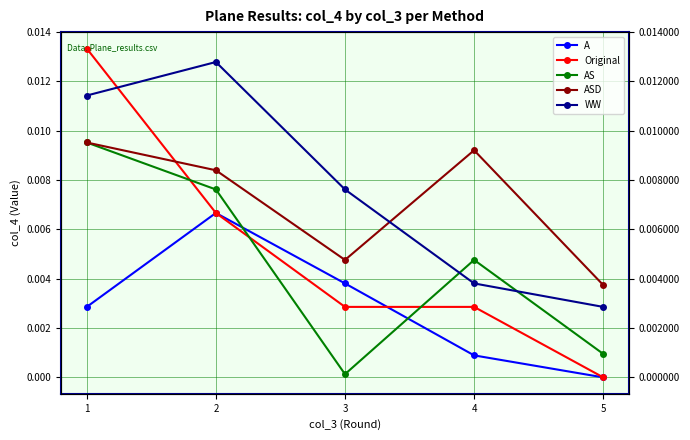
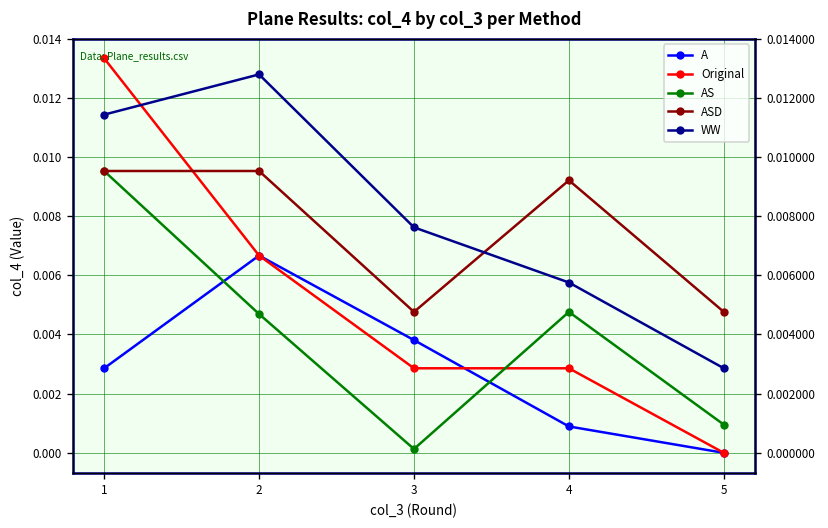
AS, 2: 0.0076 -> 0.0047
ASD, 2: 0.0084 -> 0.0095
WW, 4: 0.0038 -> 0.0058
ASD, 5: 0.0037 -> 0.0048
